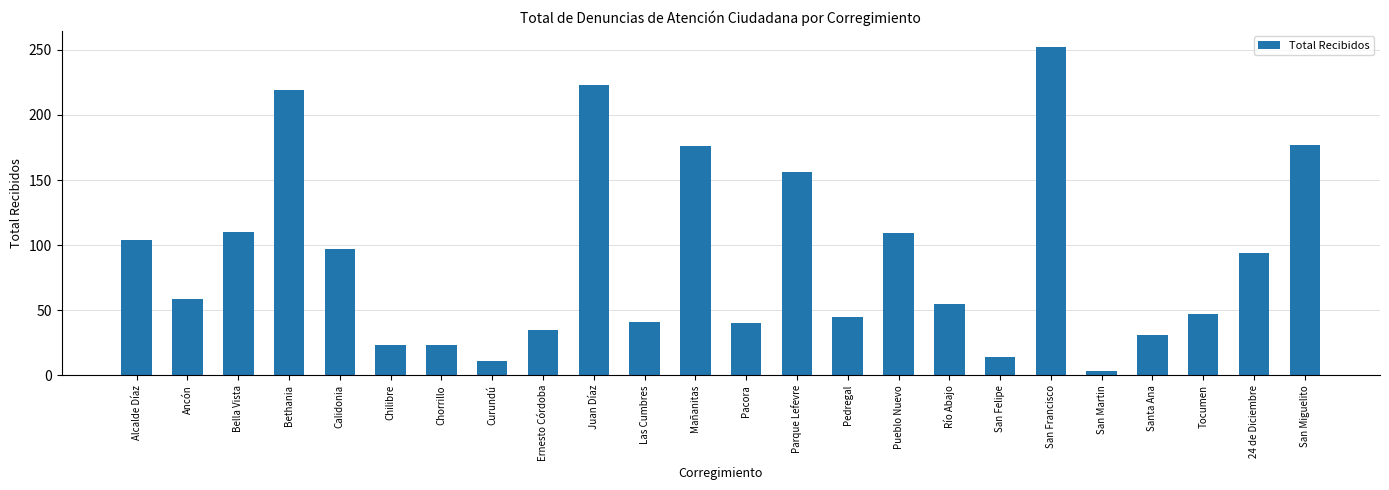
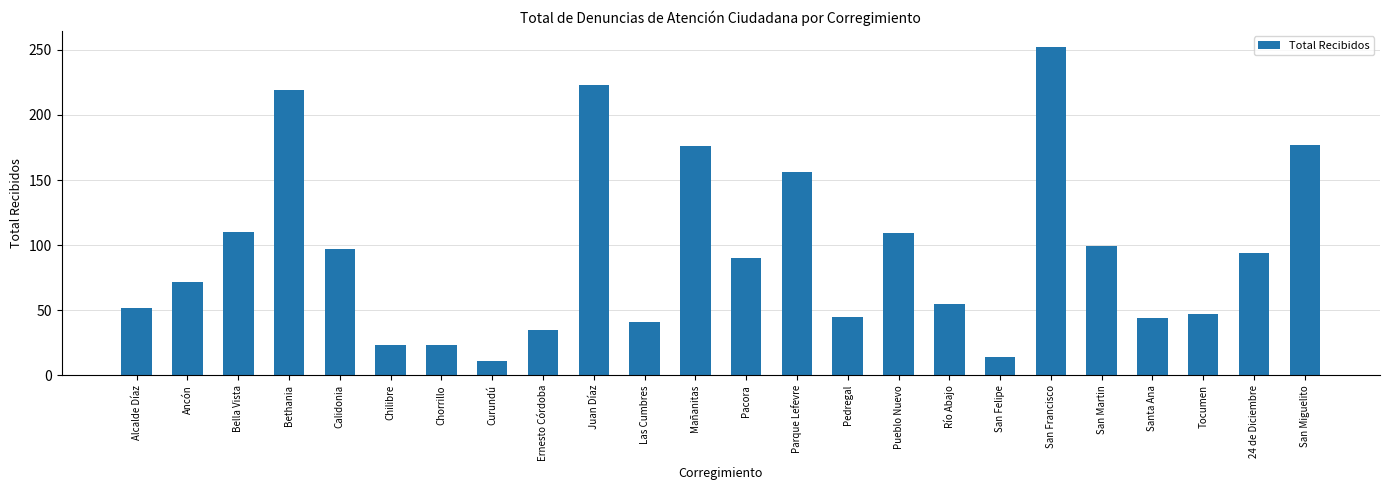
Alcalde Díaz: 104 -> 52
Ancón: 59 -> 72
Pacora: 40 -> 90
San Martin: 3 -> 99
Santa Ana: 31 -> 44
